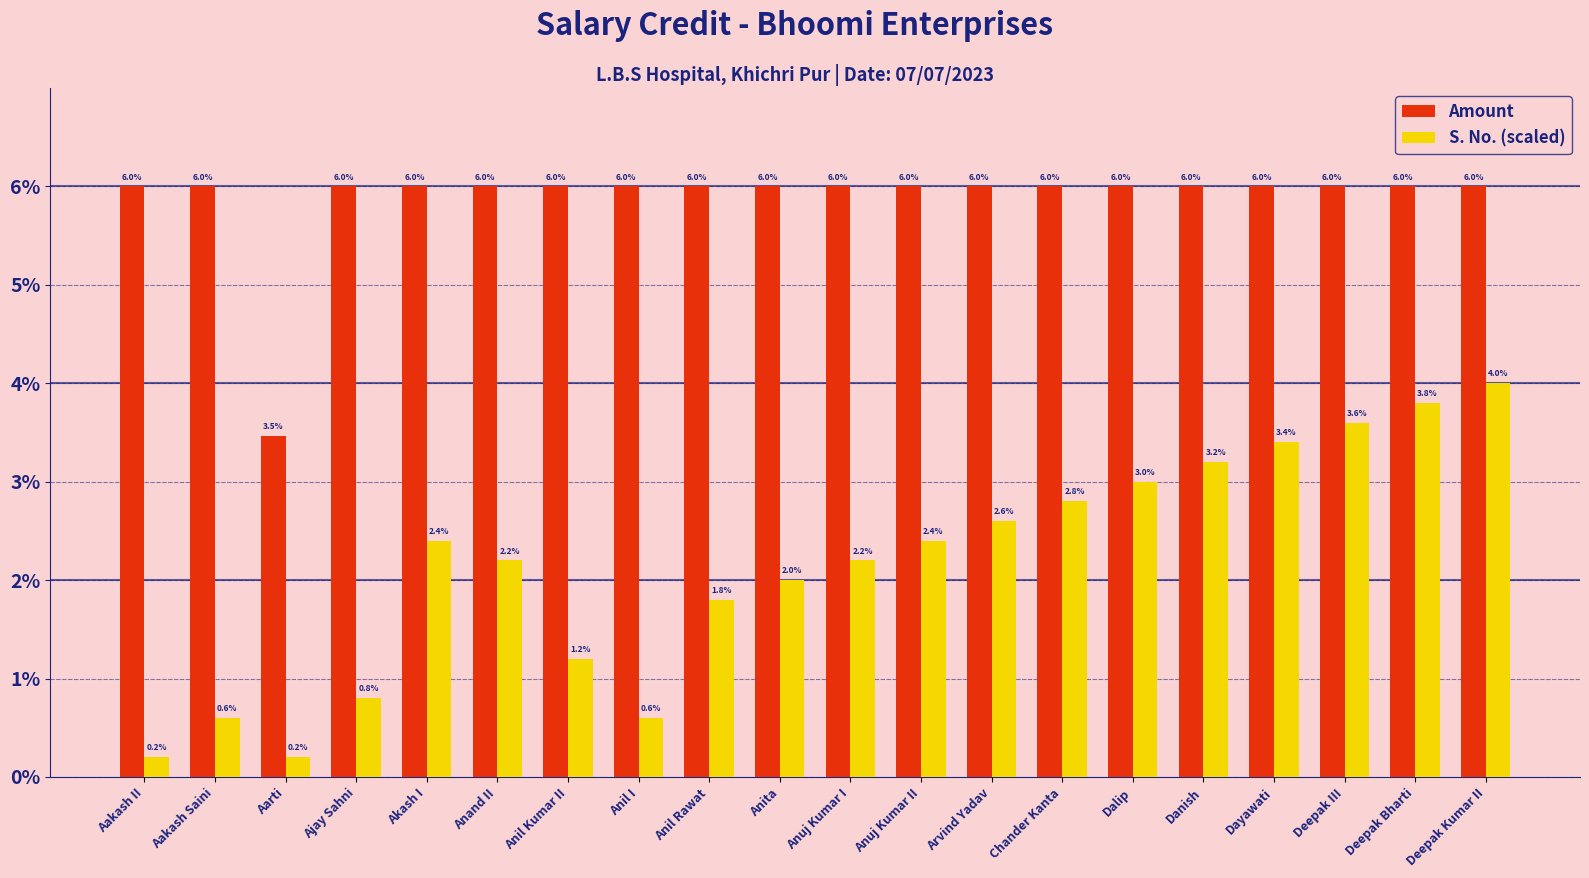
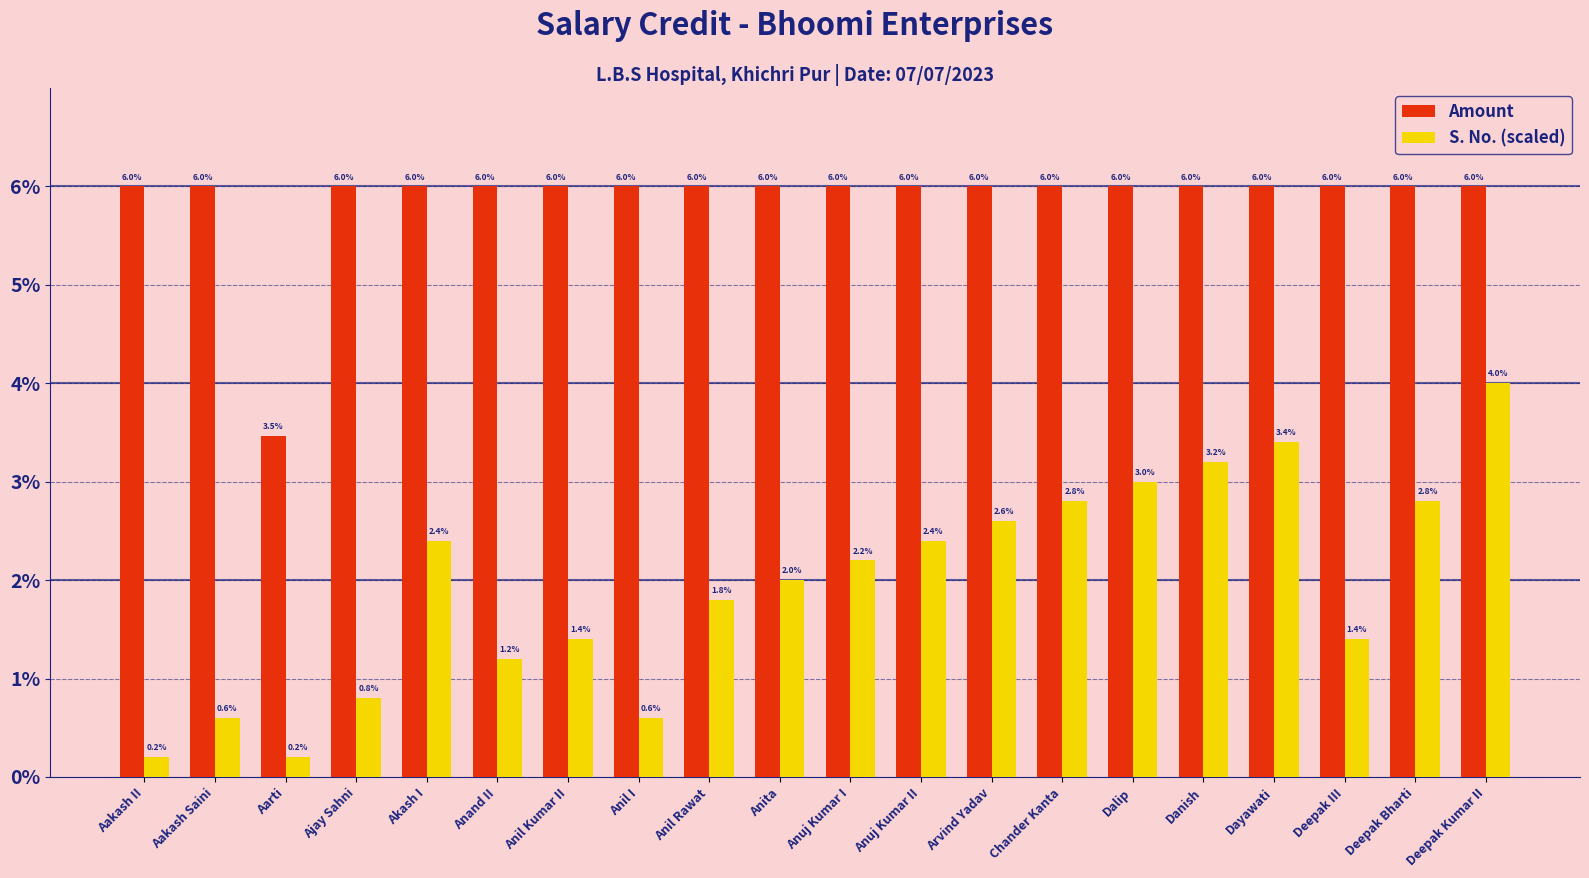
S. No. (scaled), Anand II: 2.2% -> 1.2%
S. No. (scaled), Anil Kumar II: 1.2% -> 1.4%
S. No. (scaled), Deepak III: 3.6% -> 1.4%
S. No. (scaled), Deepak Bharti: 3.8% -> 2.8%
